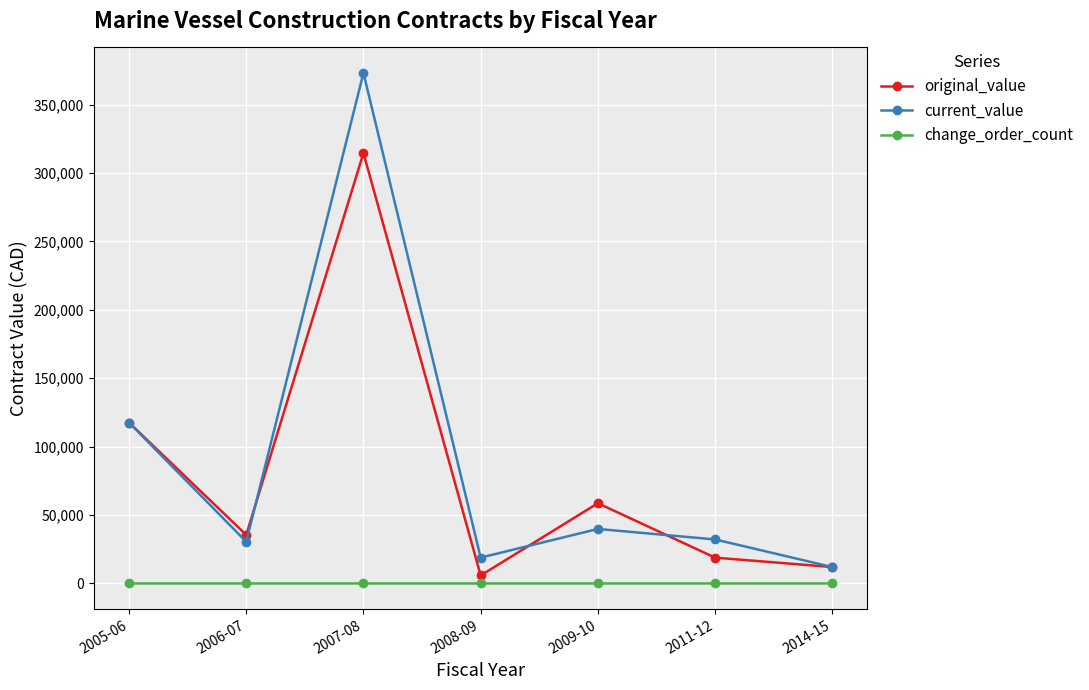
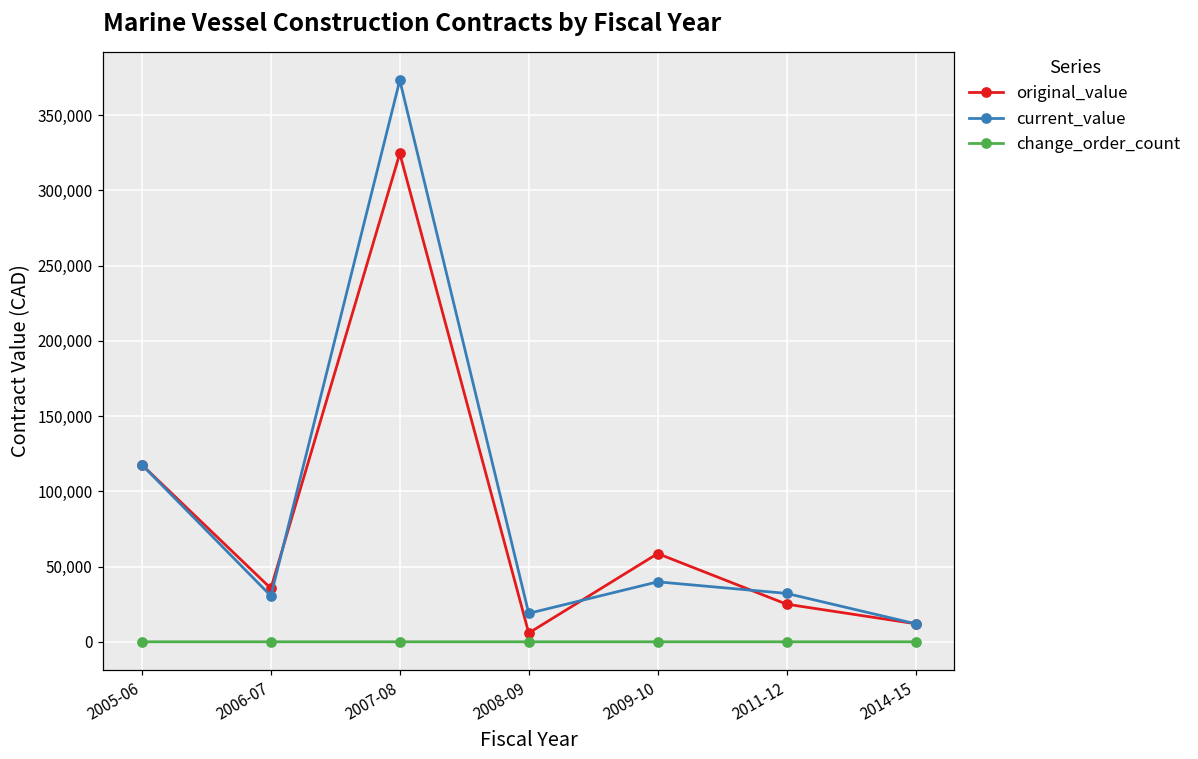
original_value, 2007-08: 315,000 -> 325,000
original_value, 2011-12: 19,000 -> 25,000
